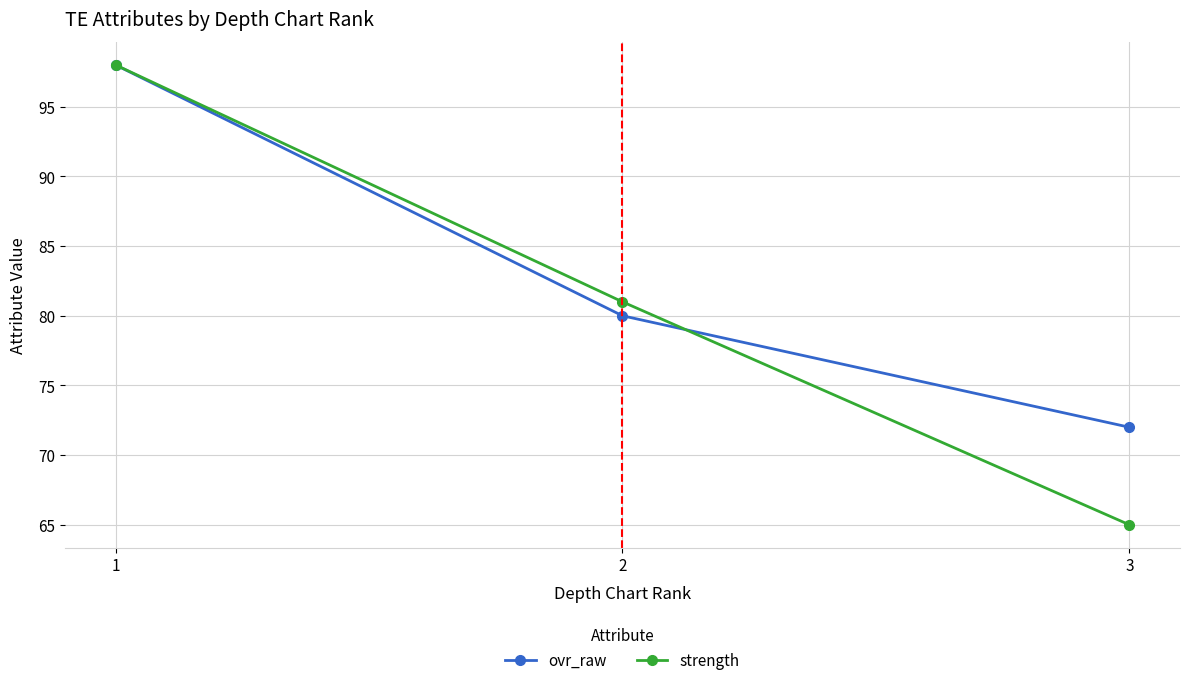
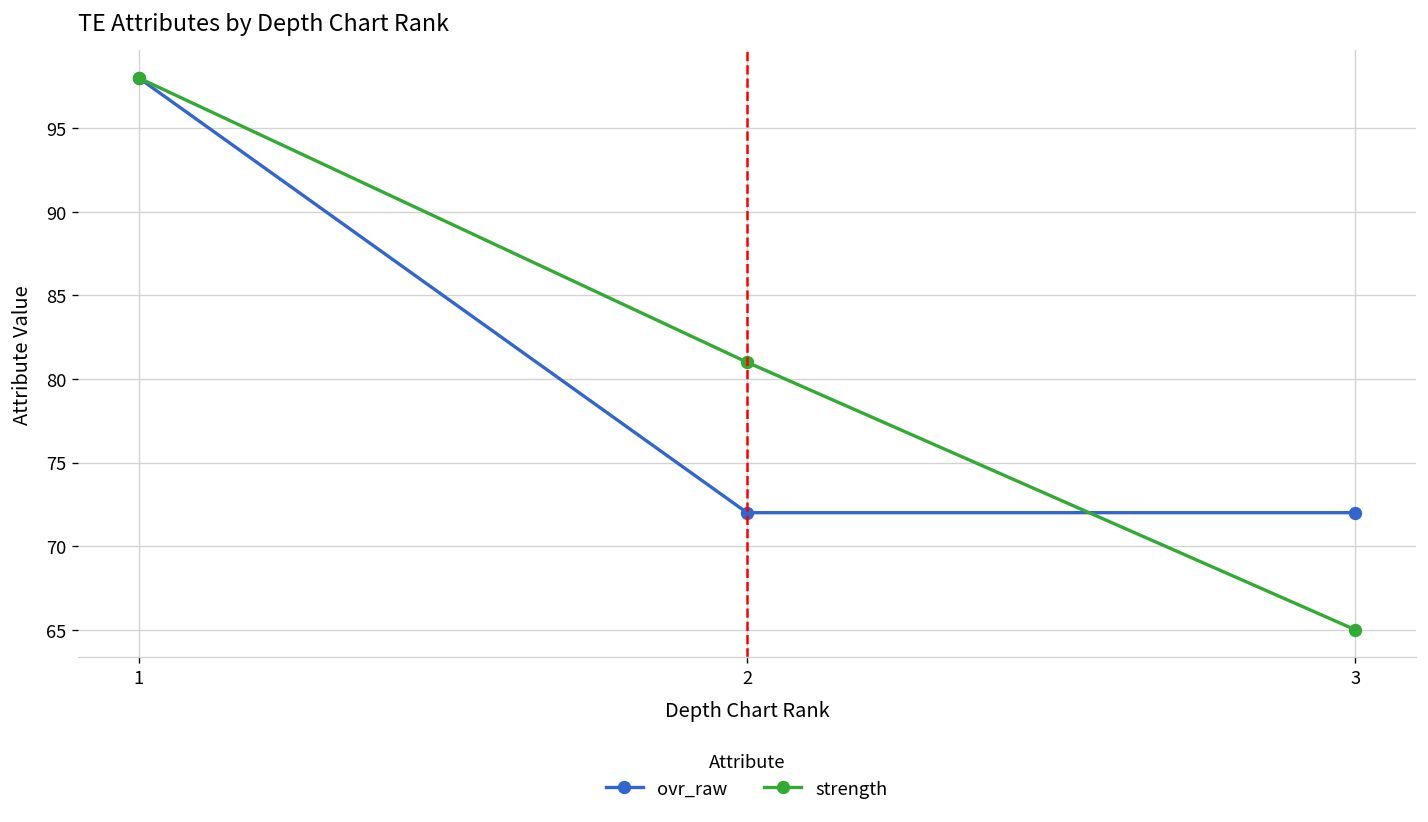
ovr_raw, 2: 80 -> 72
